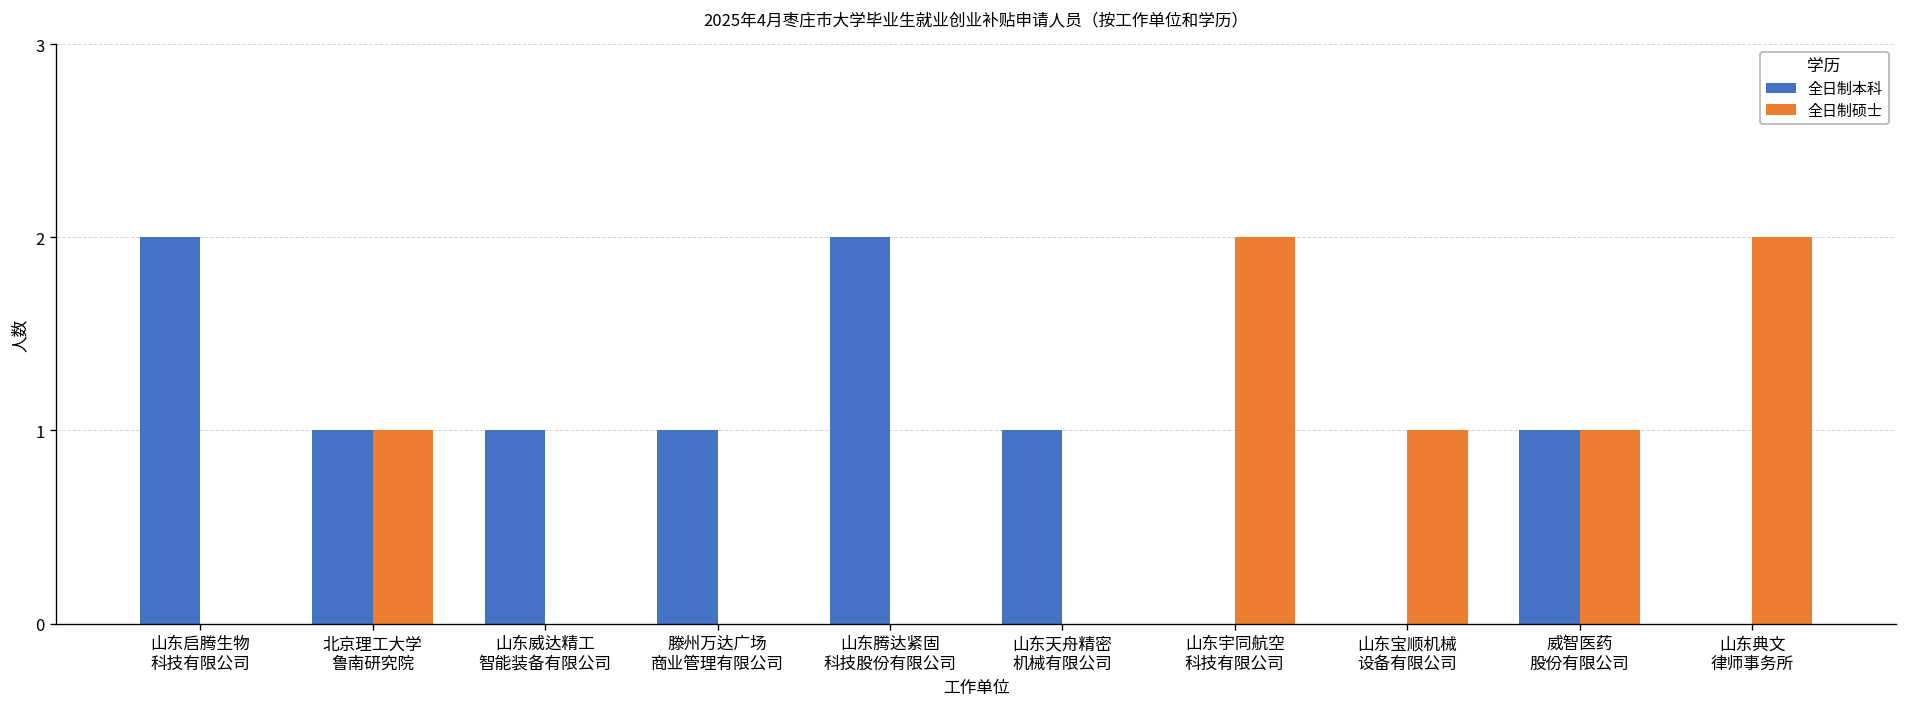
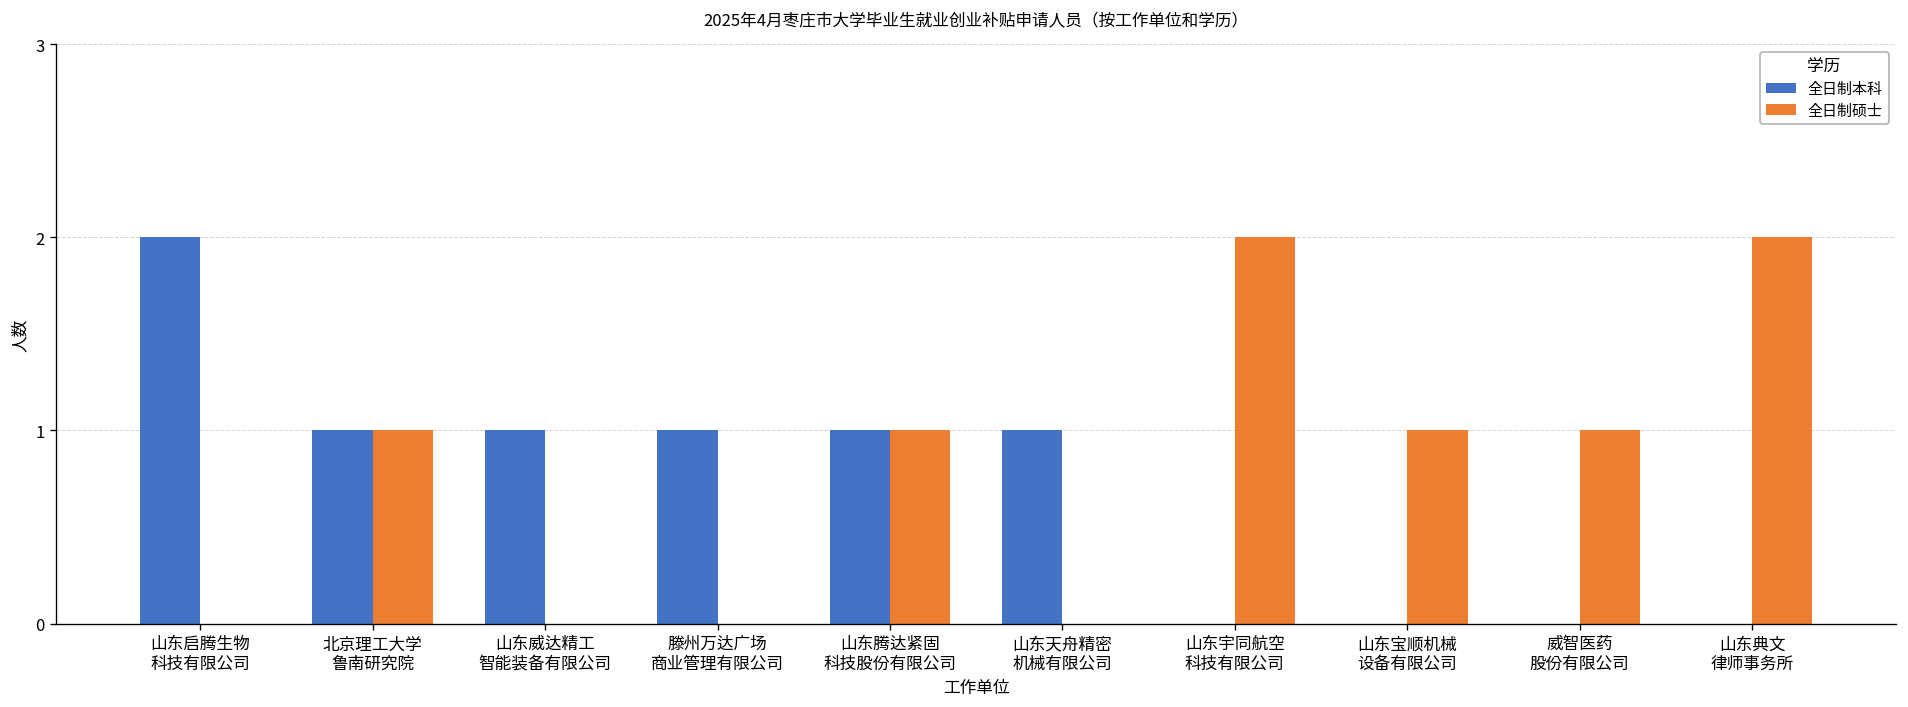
全日制本科, 山东腾达紧固 科技股份有限公司: 2 -> 1
全日制硕士, 山东腾达紧固 科技股份有限公司: 0 -> 1
全日制本科, 威智医药 股份有限公司: 1 -> 0
